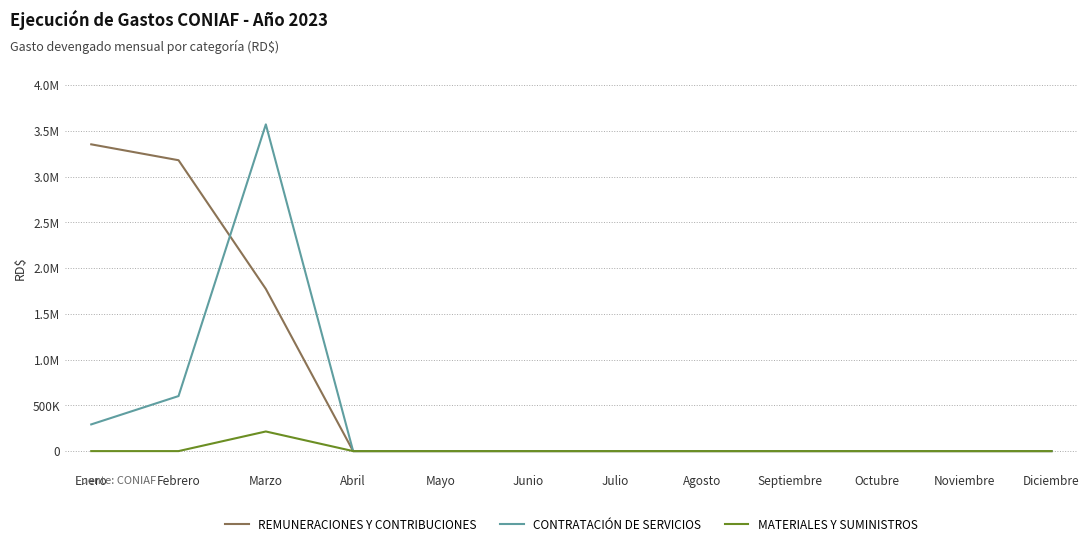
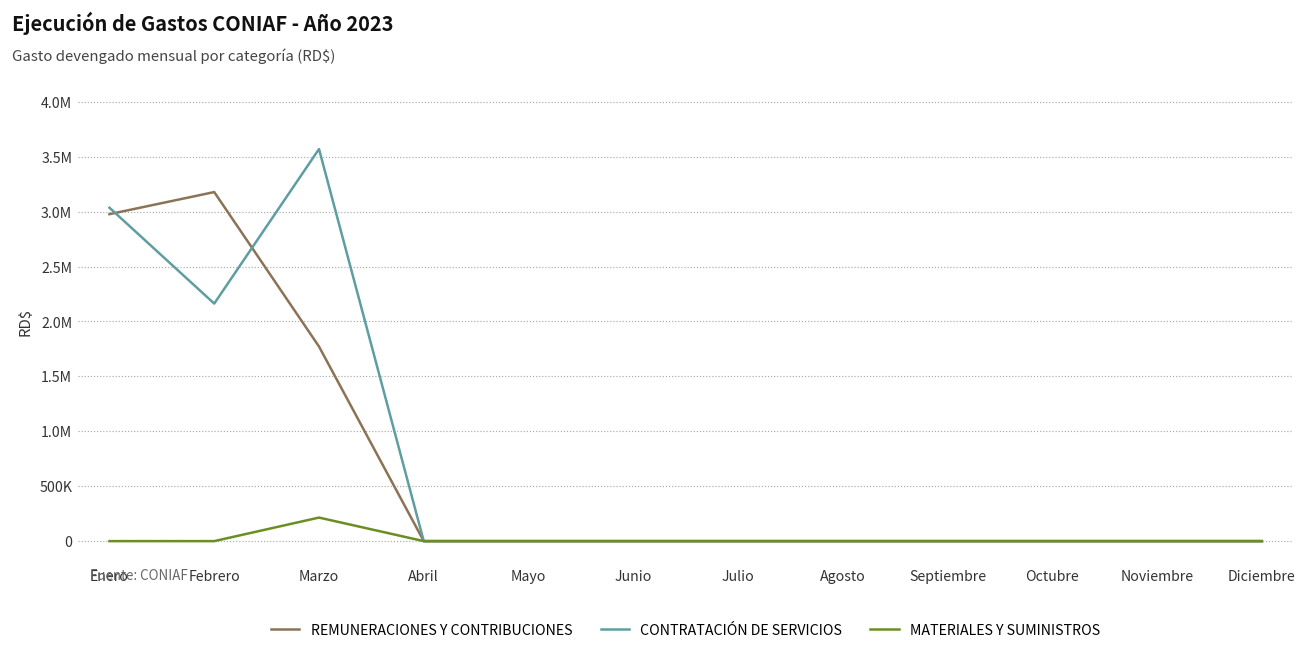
REMUNERACIONES Y CONTRIBUCIONES, Enero: 3400000 -> 3000000
CONTRATACIÓN DE SERVICIOS, Enero: 300000 -> 3000000
CONTRATACIÓN DE SERVICIOS, Febrero: 600000 -> 2200000
